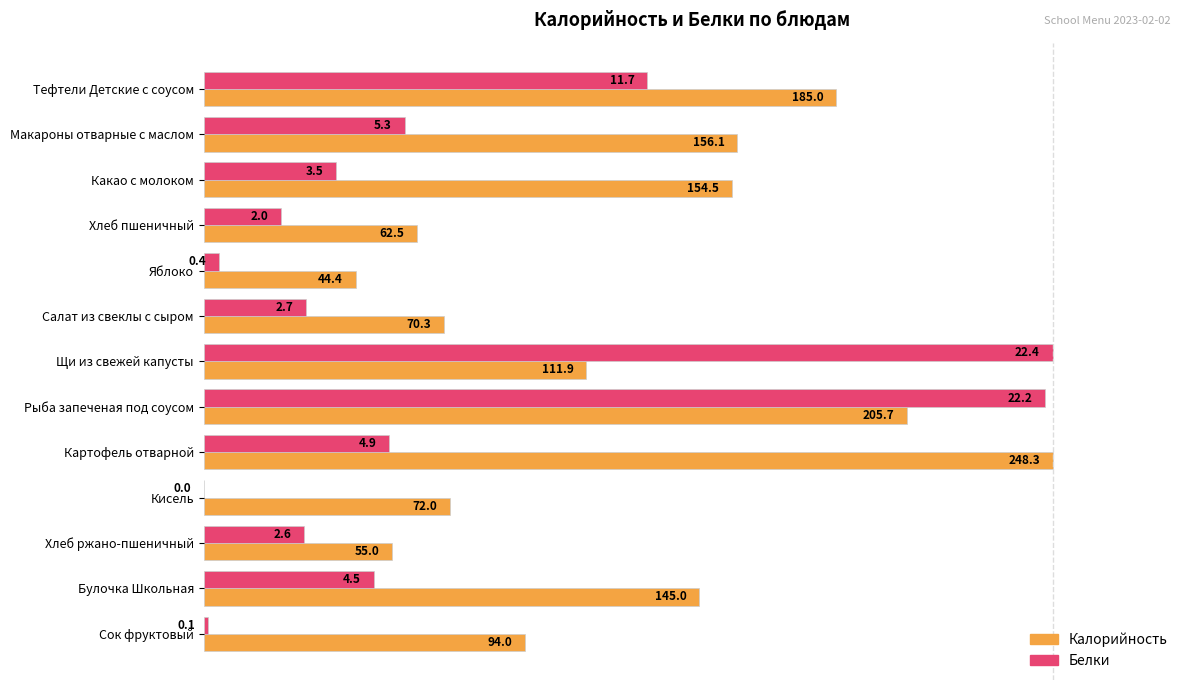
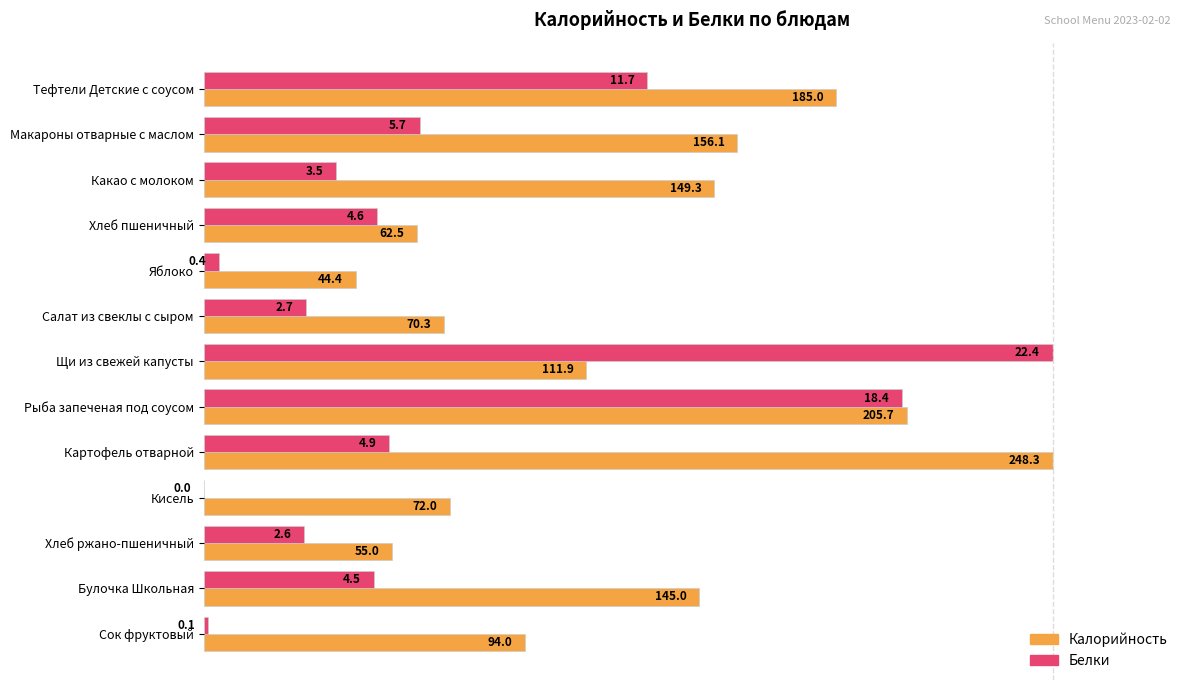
Белки, Макароны отварные с маслом: 5.3 -> 5.7
Калорийность, Какао с молоком: 154.5 -> 149.3
Белки, Хлеб пшеничный: 2.0 -> 4.6
Белки, Рыба запеченая под соусом: 22.2 -> 18.4
